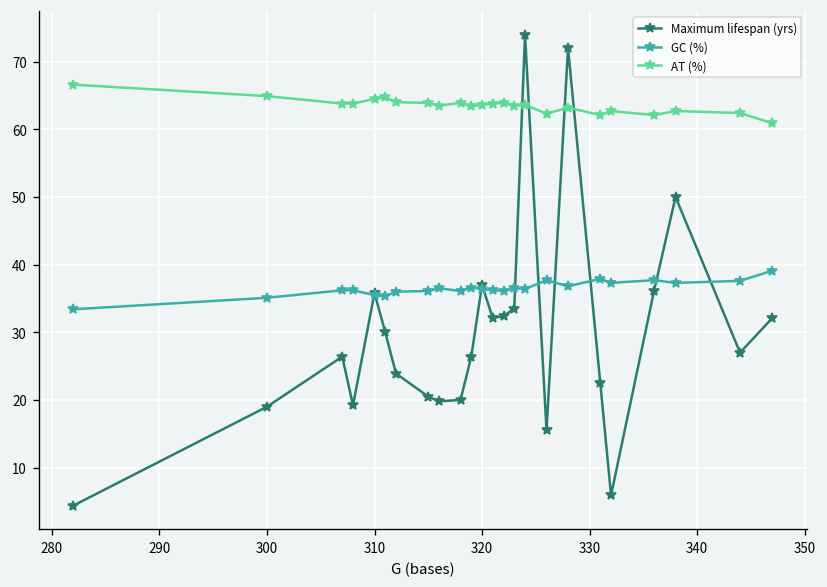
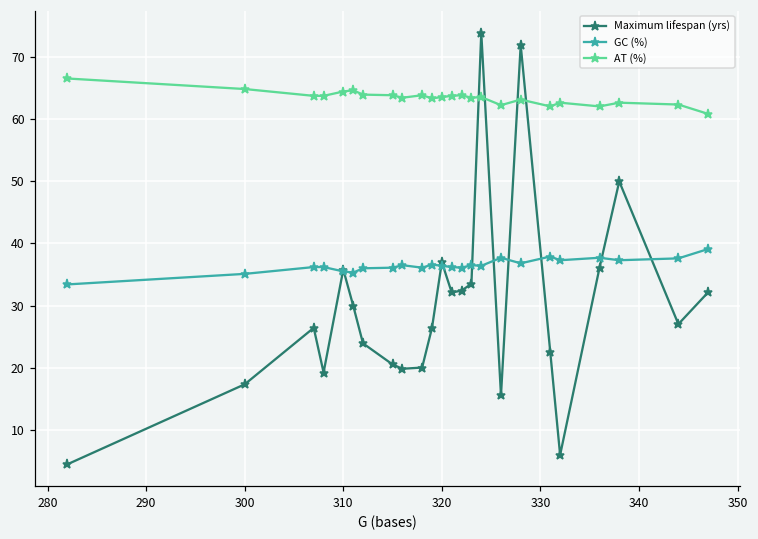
Maximum lifespan (yrs), 300: 19 -> 17
